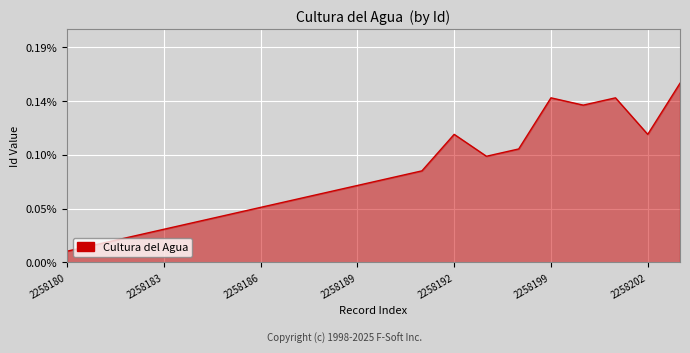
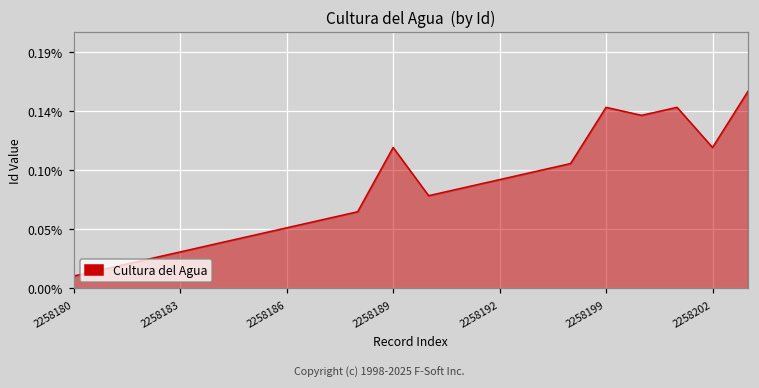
2258189: 0.069% -> 0.114%
2258192: 0.114% -> 0.088%
